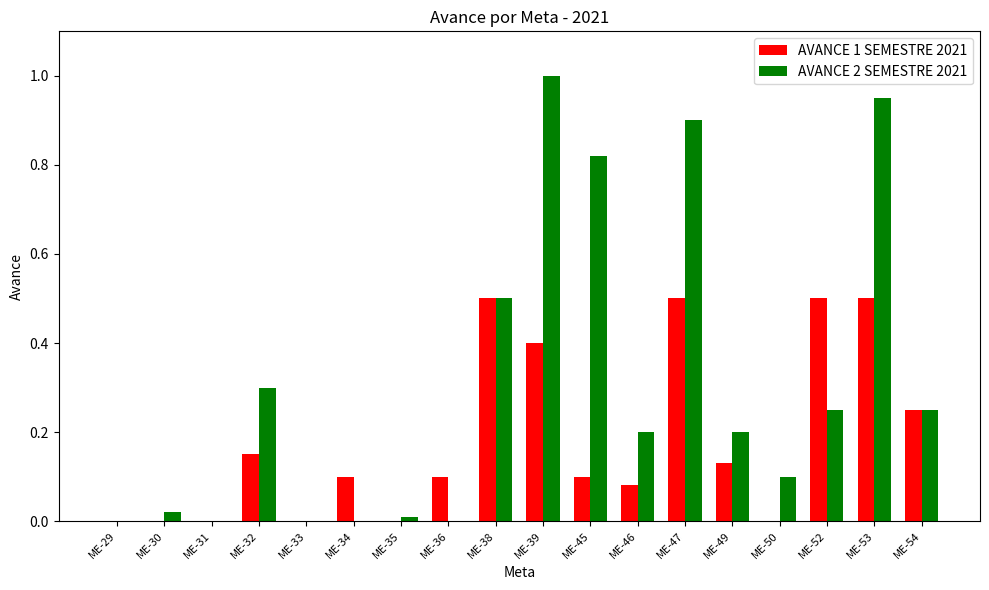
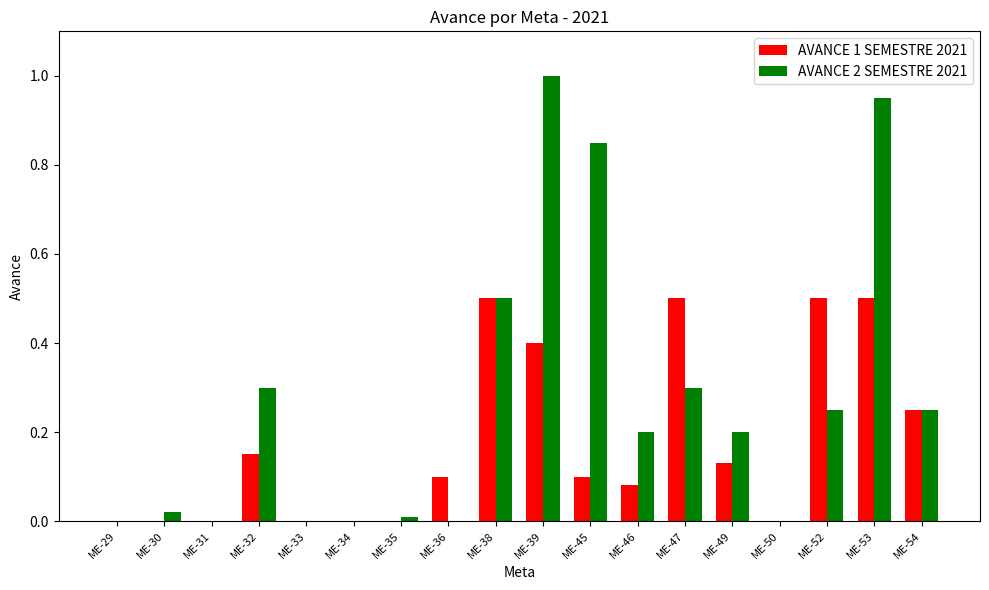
AVANCE 1 SEMESTRE 2021, ME-34: 0.1 -> 0.0
AVANCE 2 SEMESTRE 2021, ME-45: 0.82 -> 0.85
AVANCE 2 SEMESTRE 2021, ME-47: 0.9 -> 0.3
AVANCE 2 SEMESTRE 2021, ME-50: 0.1 -> 0.0
